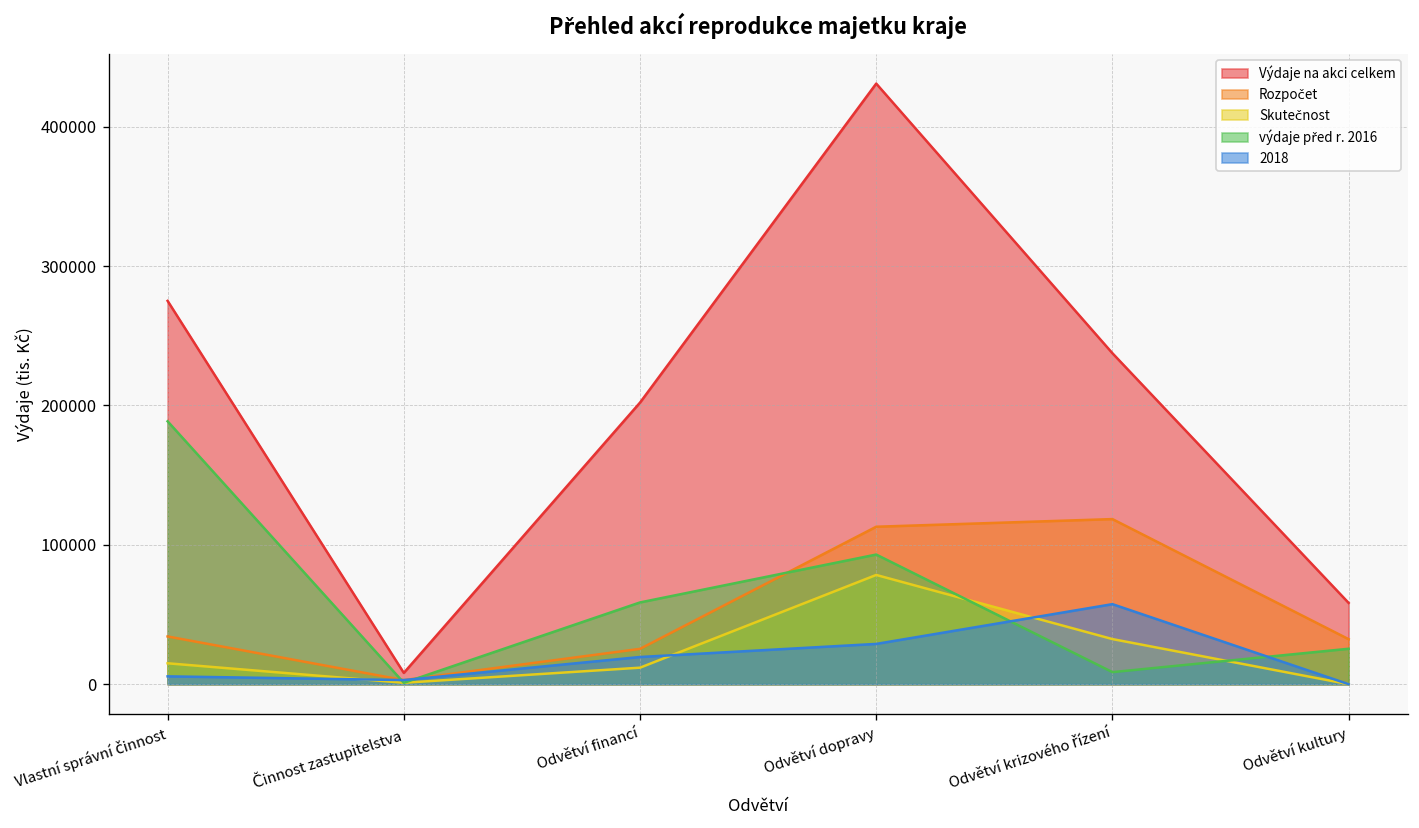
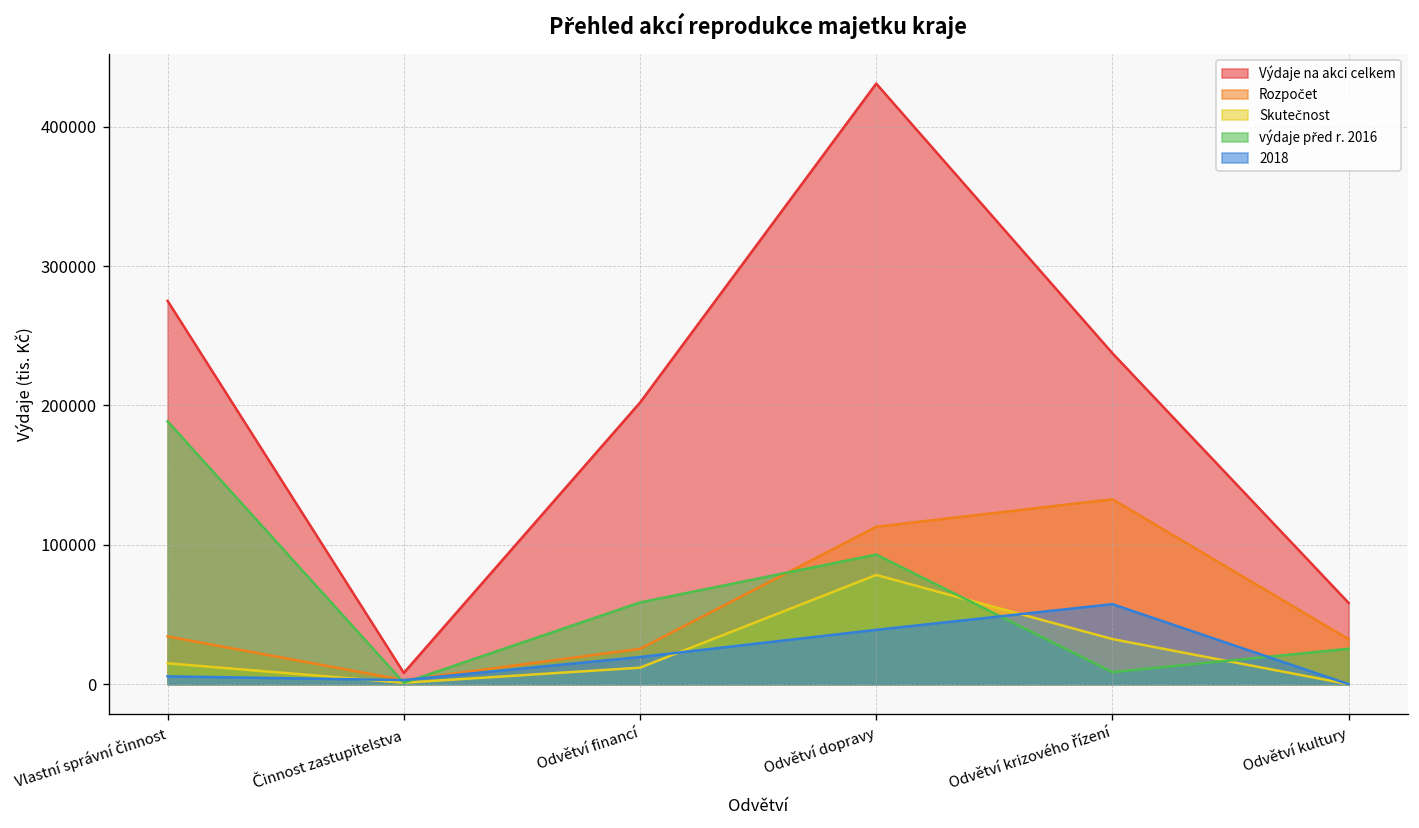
2018, Odvětví dopravy: 29000 -> 39000
Rozpočet, Odvětví krizového řízení: 118000 -> 133000
